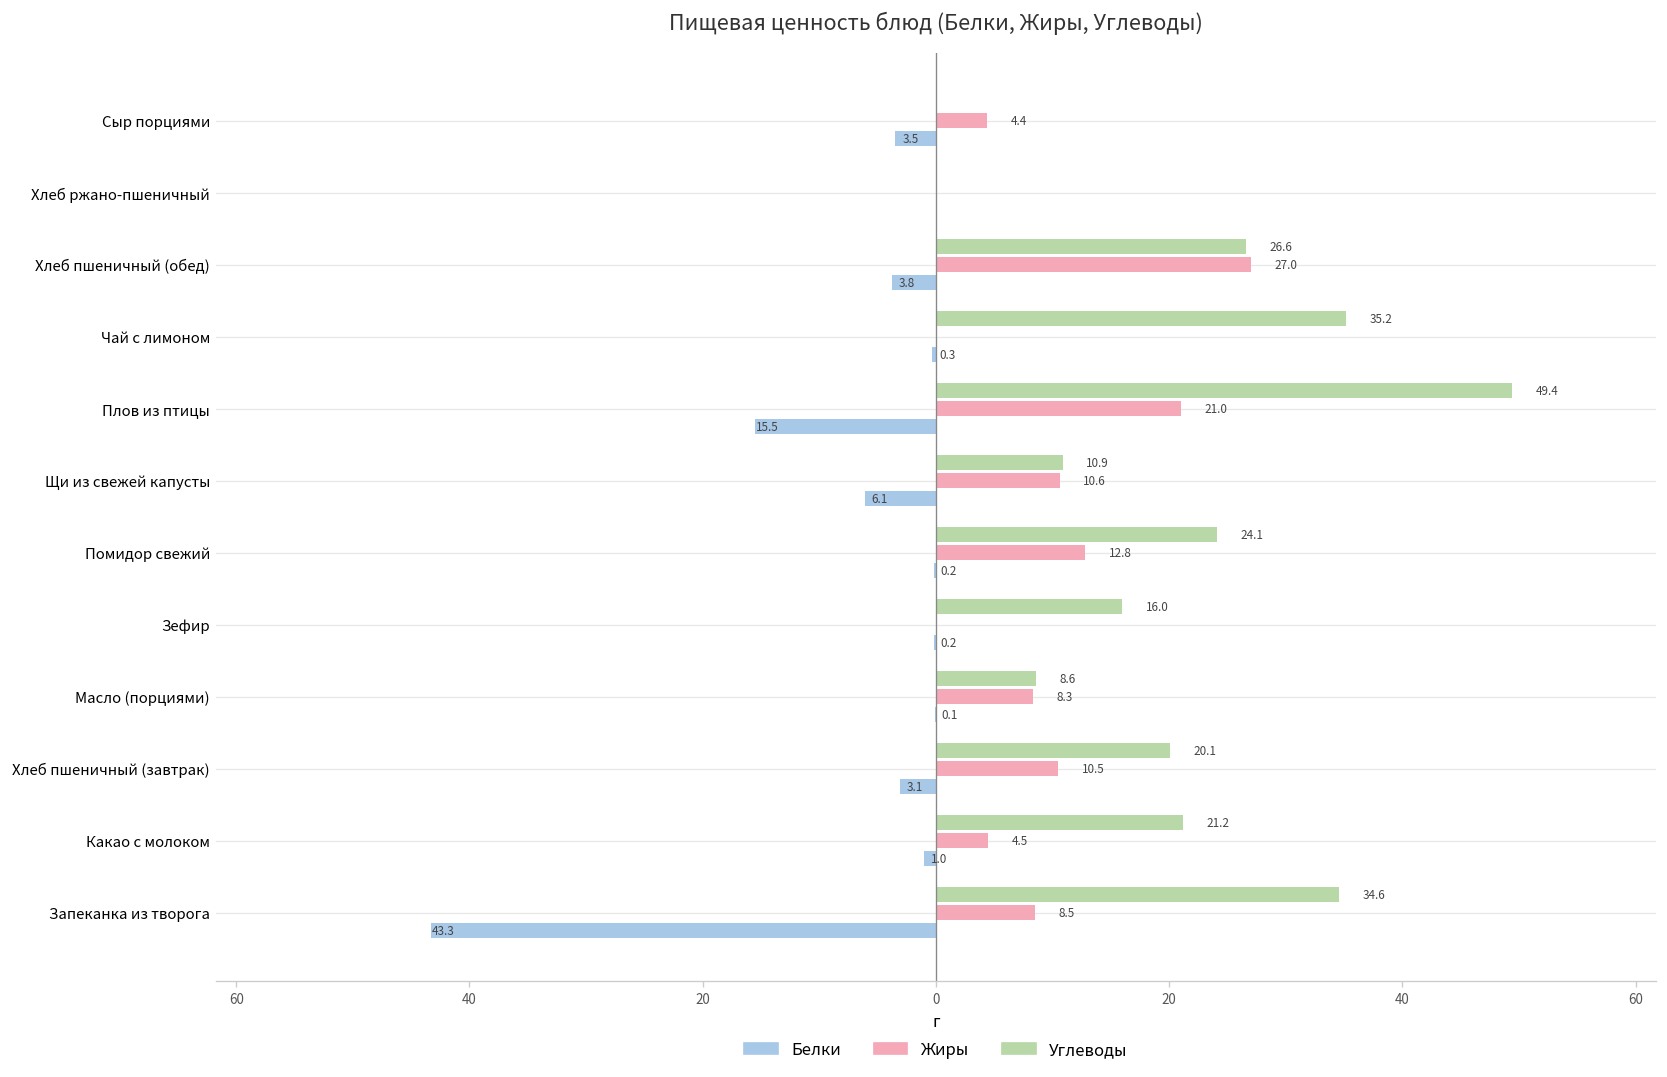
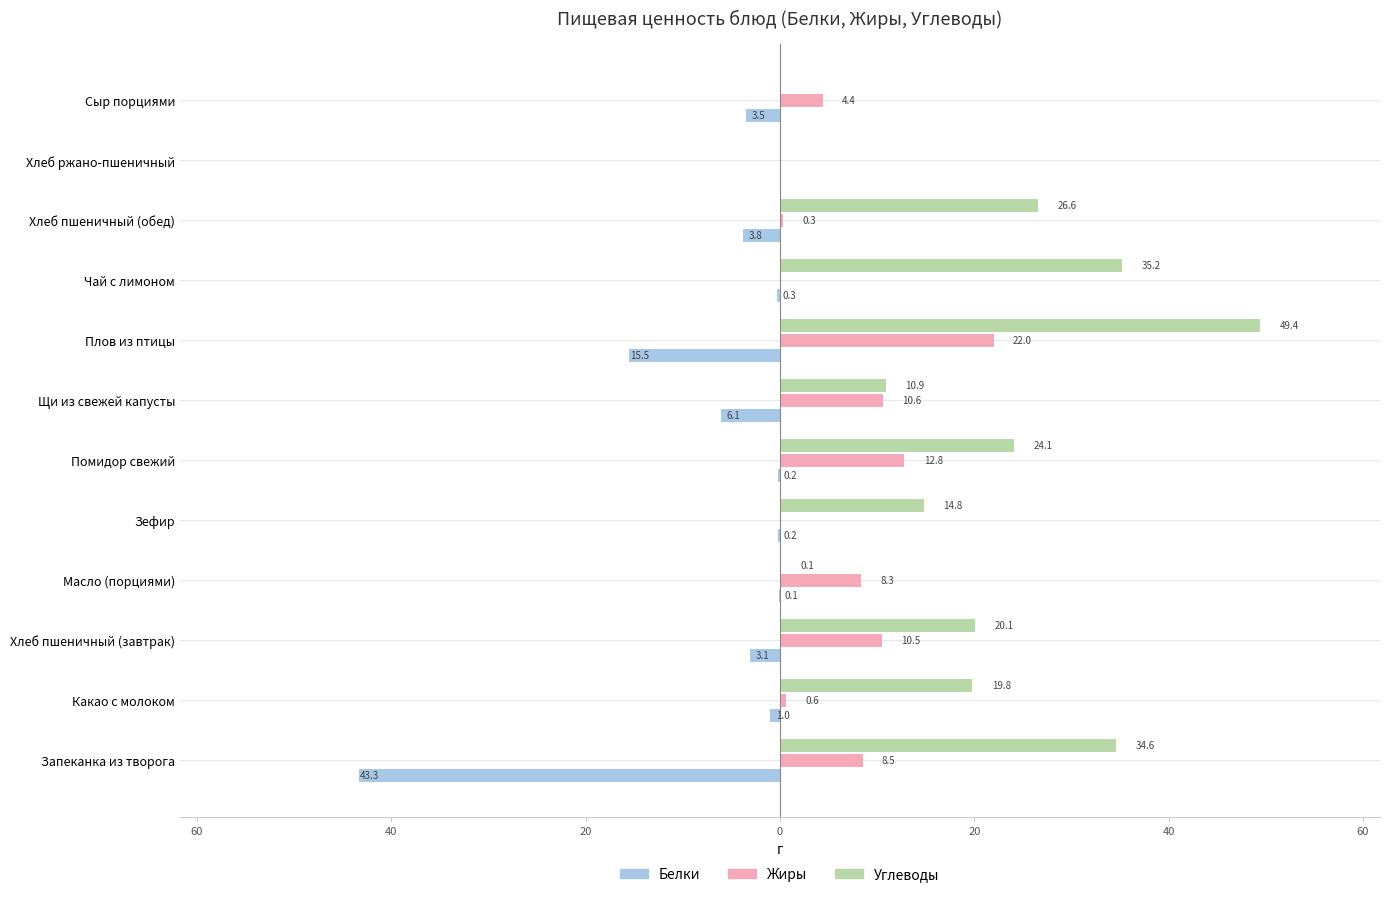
Жиры, Хлеб пшеничный (обед): 27.0 -> 0.3
Жиры, Плов из птицы: 21.0 -> 22.0
Углеводы, Зефир: 16.0 -> 14.8
Углеводы, Масло (порциями): 8.6 -> 0.1
Углеводы, Какао с молоком: 21.2 -> 19.8
Жиры, Какао с молоком: 4.5 -> 0.6
